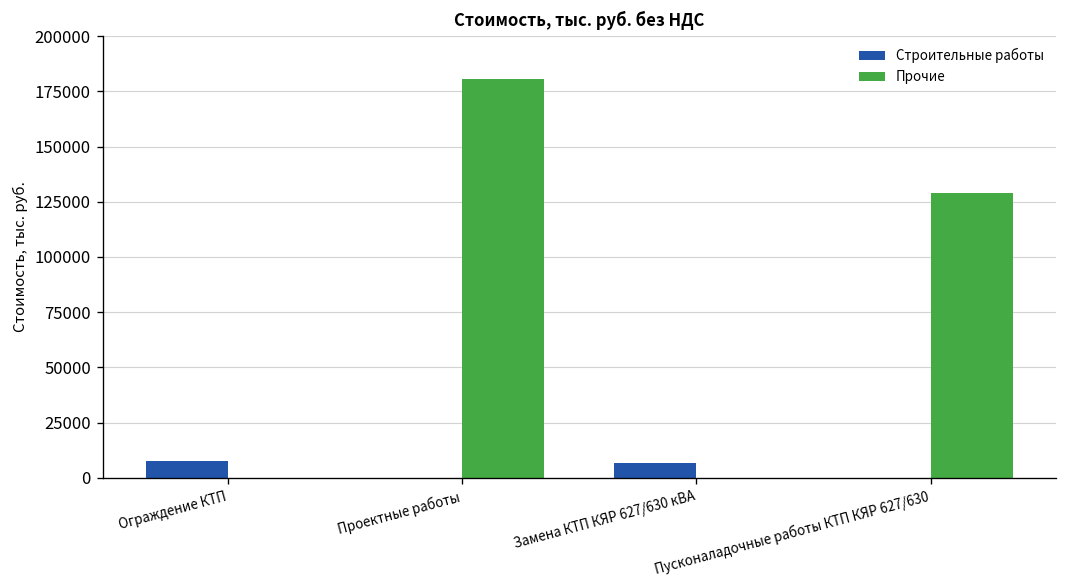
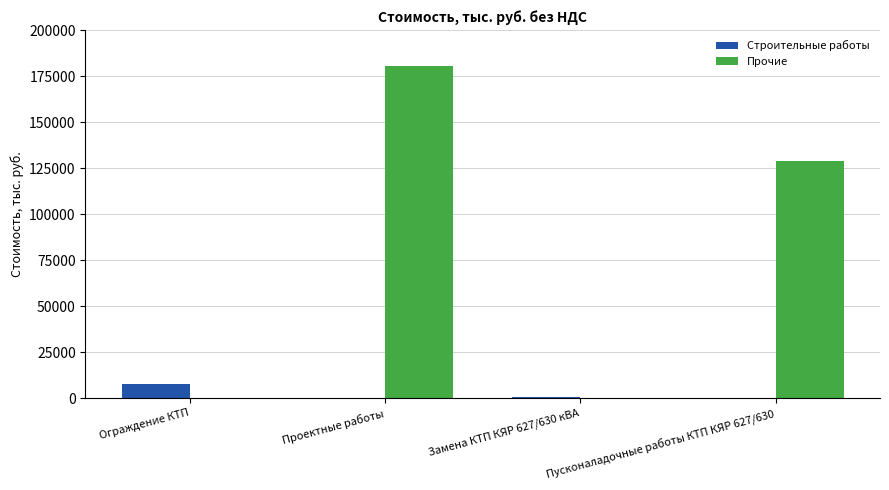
Строительные работы, Замена КТП КЯР 627/630 кВА: 7000 -> 1000
